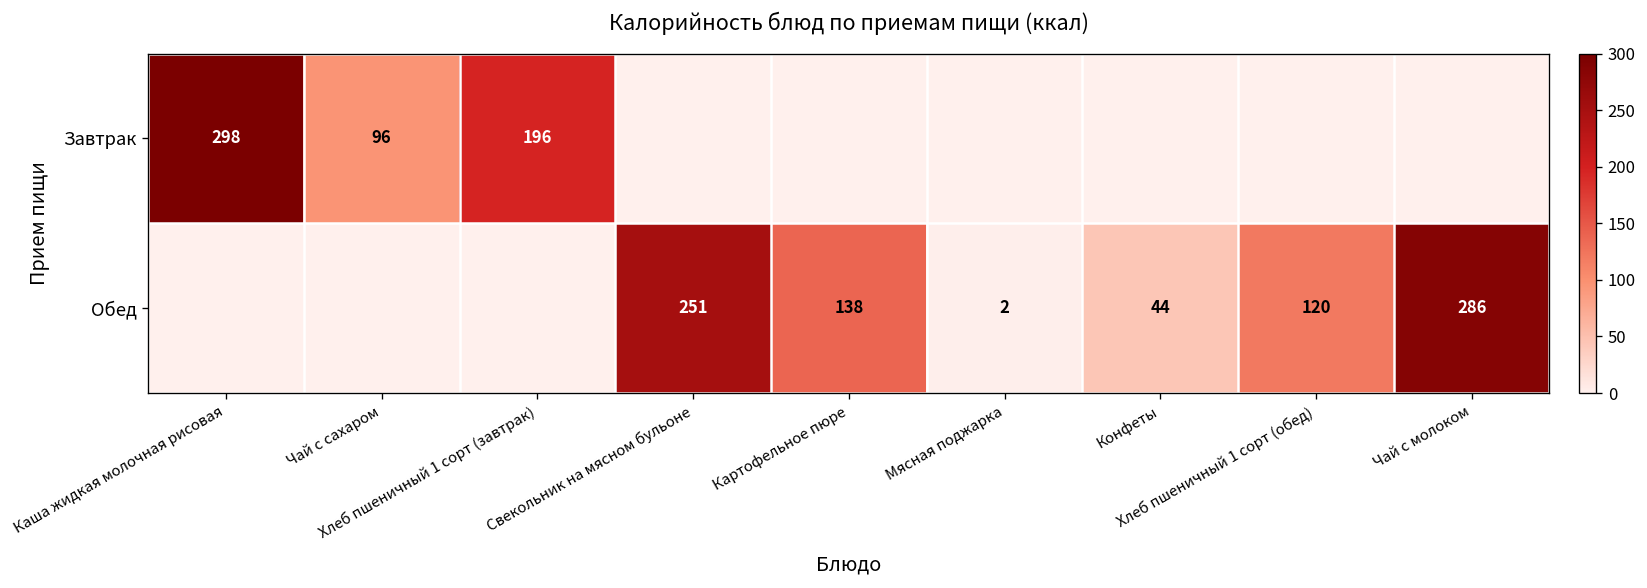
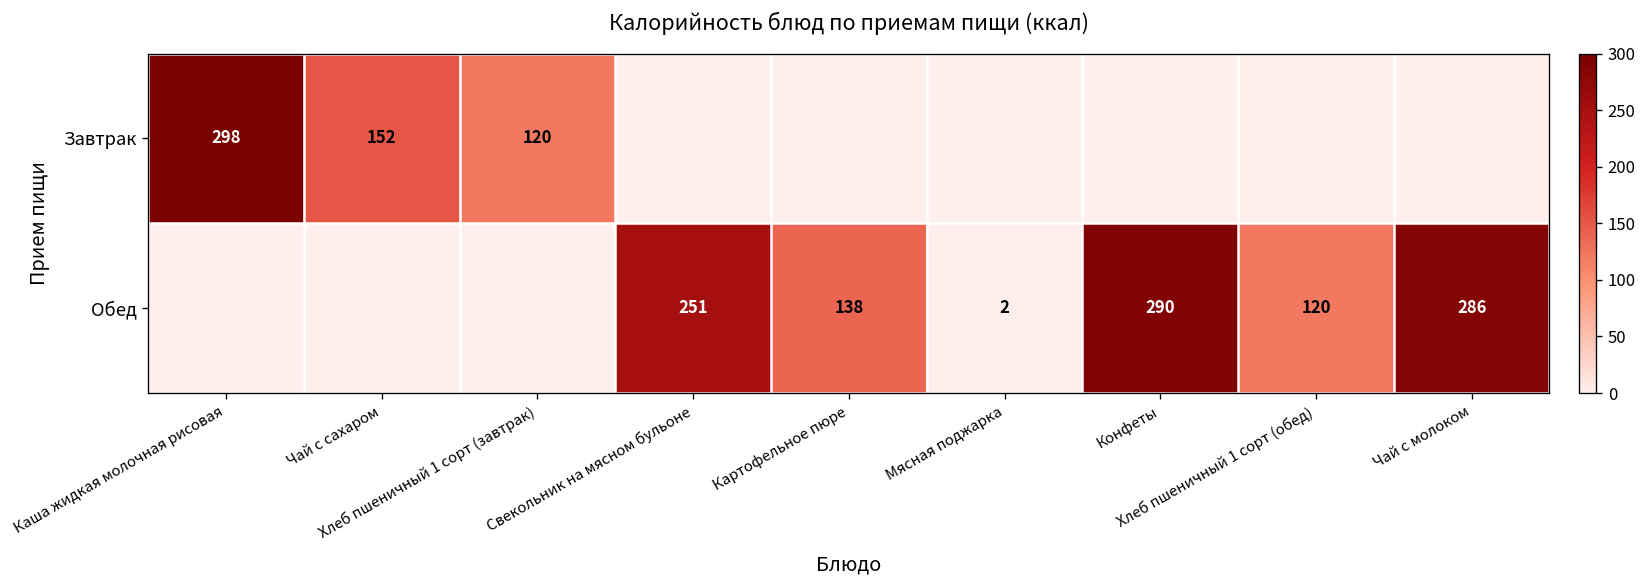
Завтрак, Чай с сахаром: 96 -> 152
Завтрак, Хлеб пшеничный 1 сорт (завтрак): 196 -> 120
Обед, Конфеты: 44 -> 290
